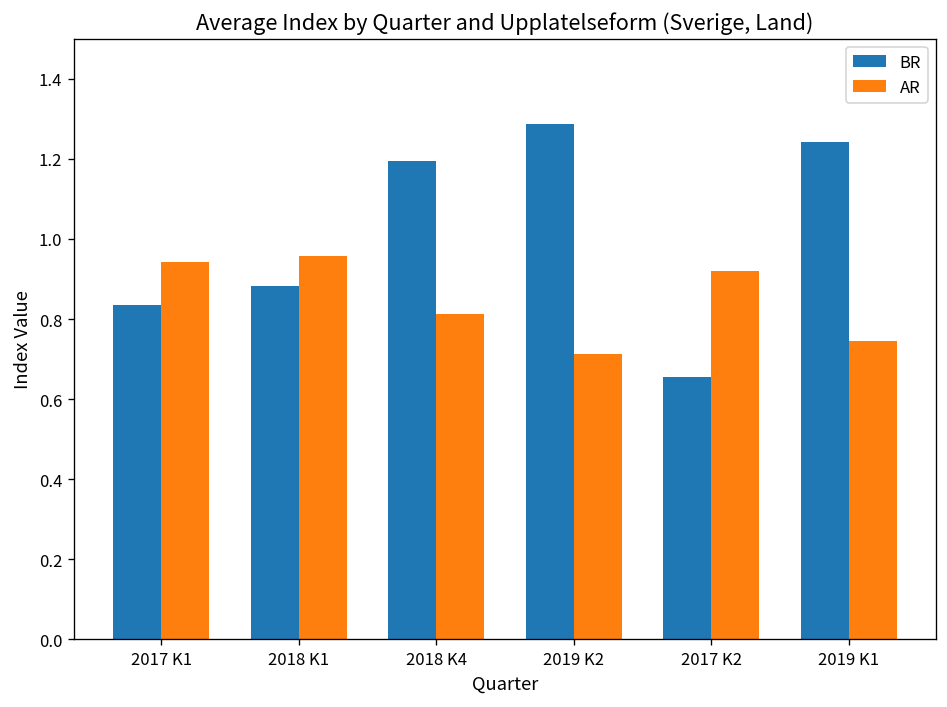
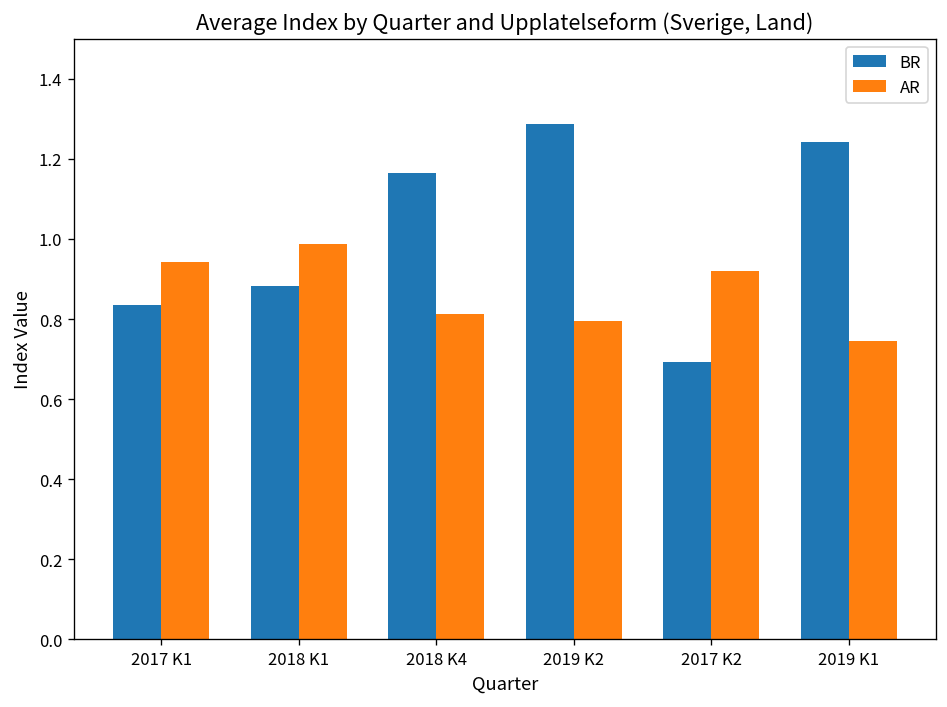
AR, 2018 K1: 0.96 -> 0.99
BR, 2018 K4: 1.20 -> 1.16
AR, 2019 K2: 0.71 -> 0.79
BR, 2017 K2: 0.65 -> 0.69
